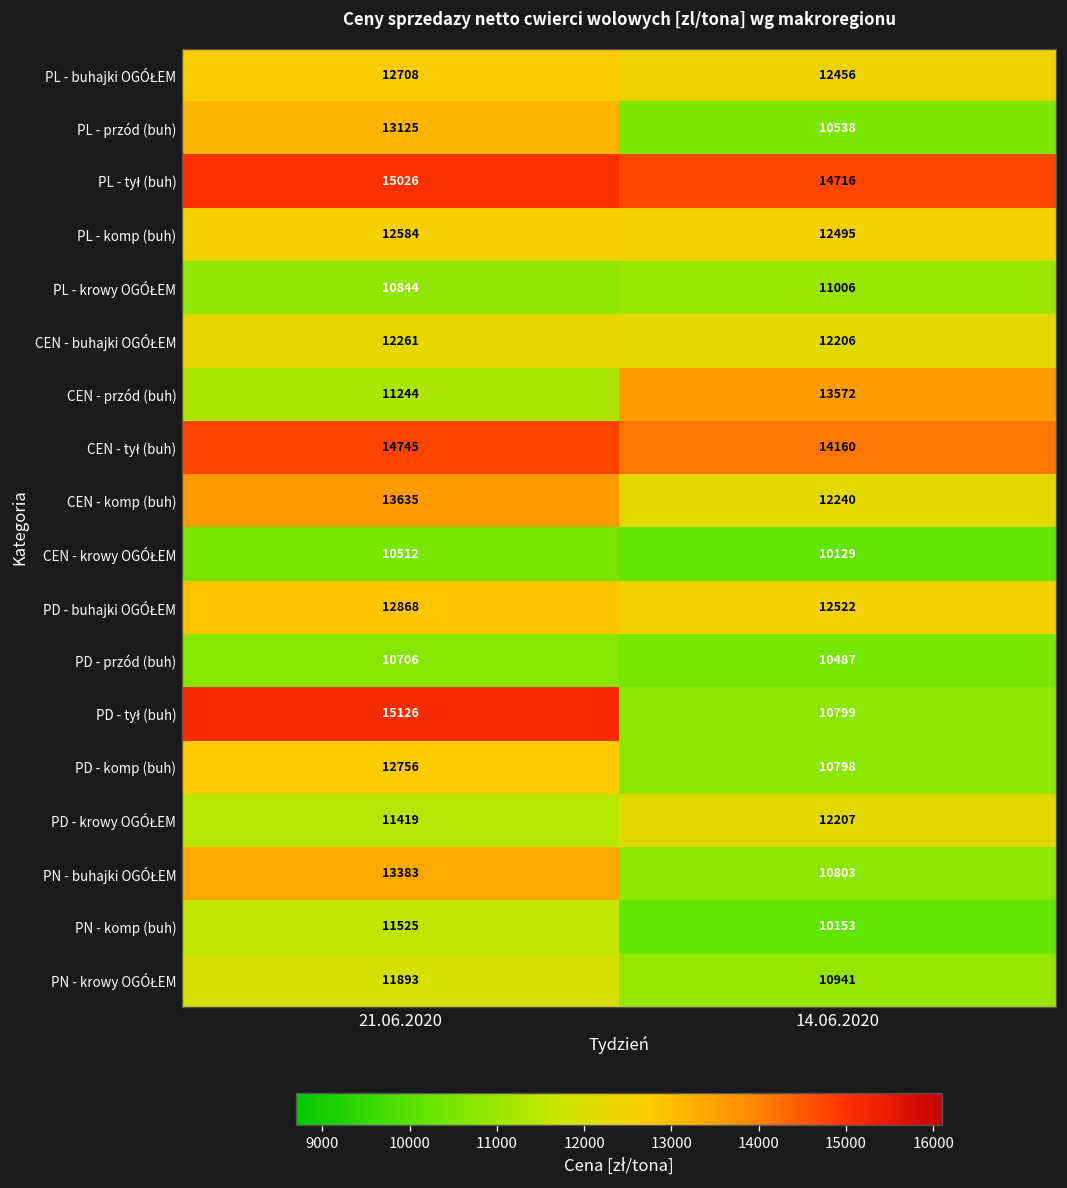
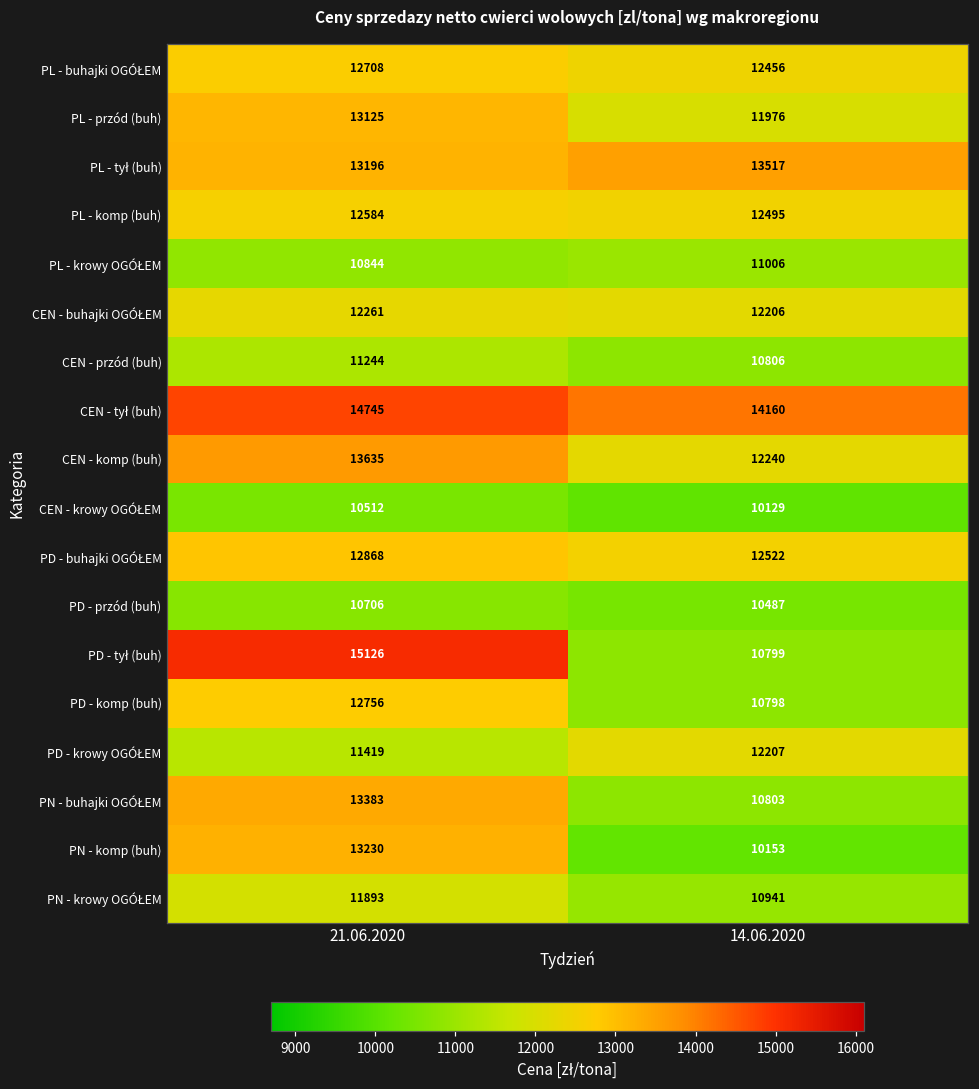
PL - przód (buh), 14.06.2020: 10538 -> 11976
PL - tył (buh), 21.06.2020: 15026 -> 13196
PL - tył (buh), 14.06.2020: 14716 -> 13517
CEN - przód (buh), 14.06.2020: 13572 -> 10806
PN - komp (buh), 21.06.2020: 11525 -> 13230
